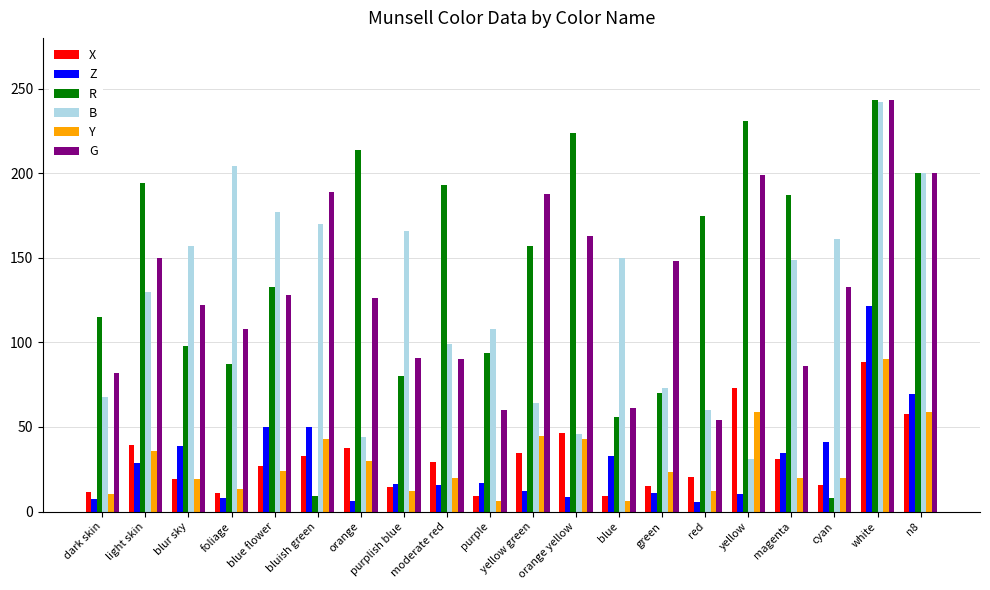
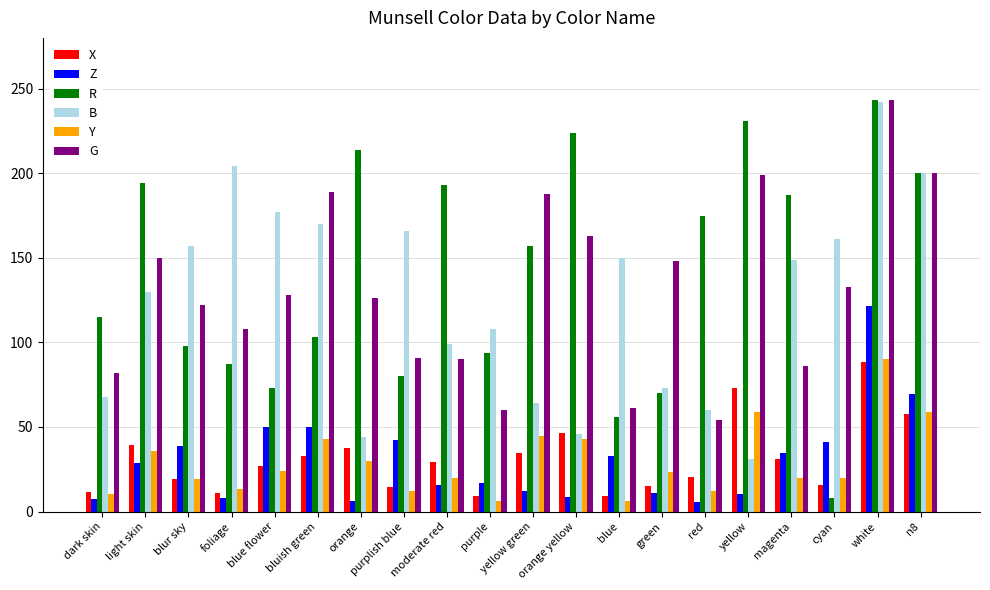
R, blue flower: 133 -> 73
R, bluish green: 9 -> 103
Z, purplish blue: 16 -> 42
